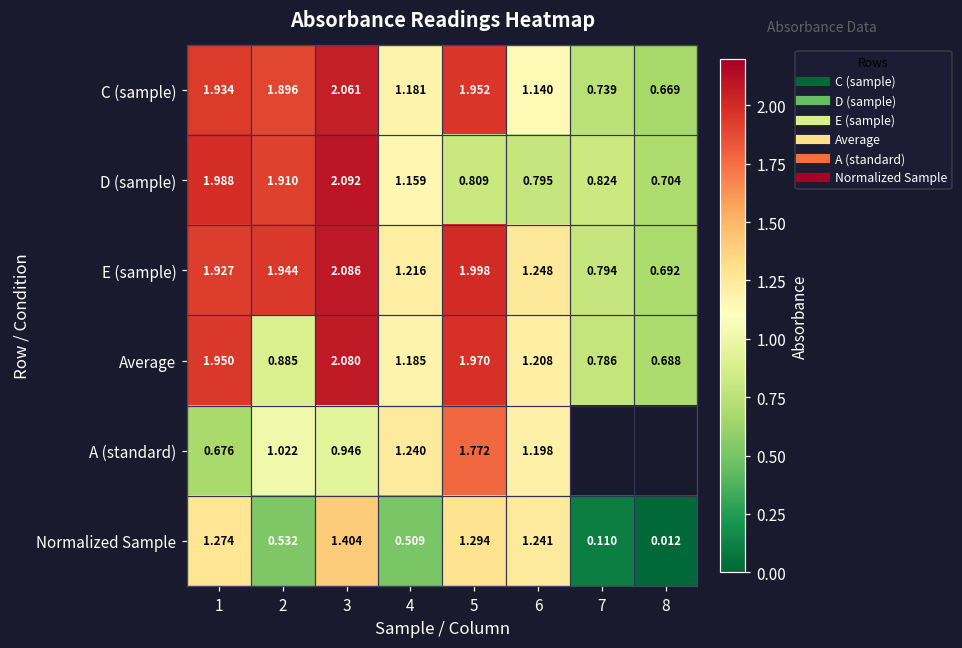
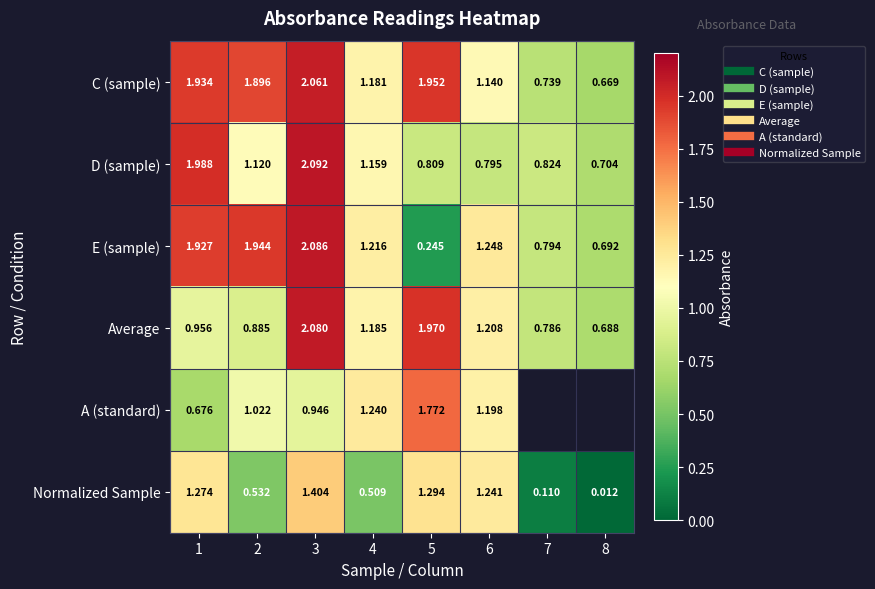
D (sample), 2: 1.910 -> 1.120
E (sample), 5: 1.998 -> 0.245
Average, 1: 1.950 -> 0.956
